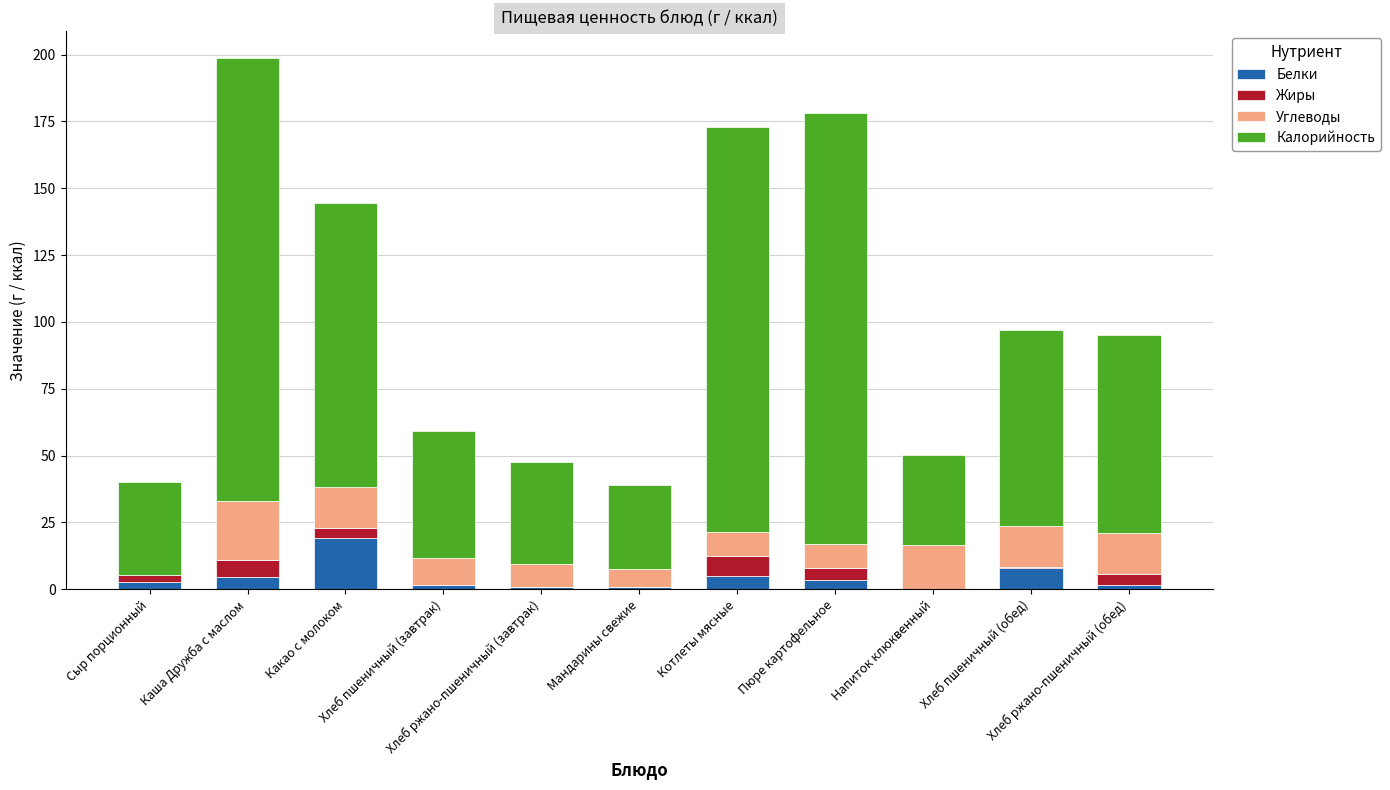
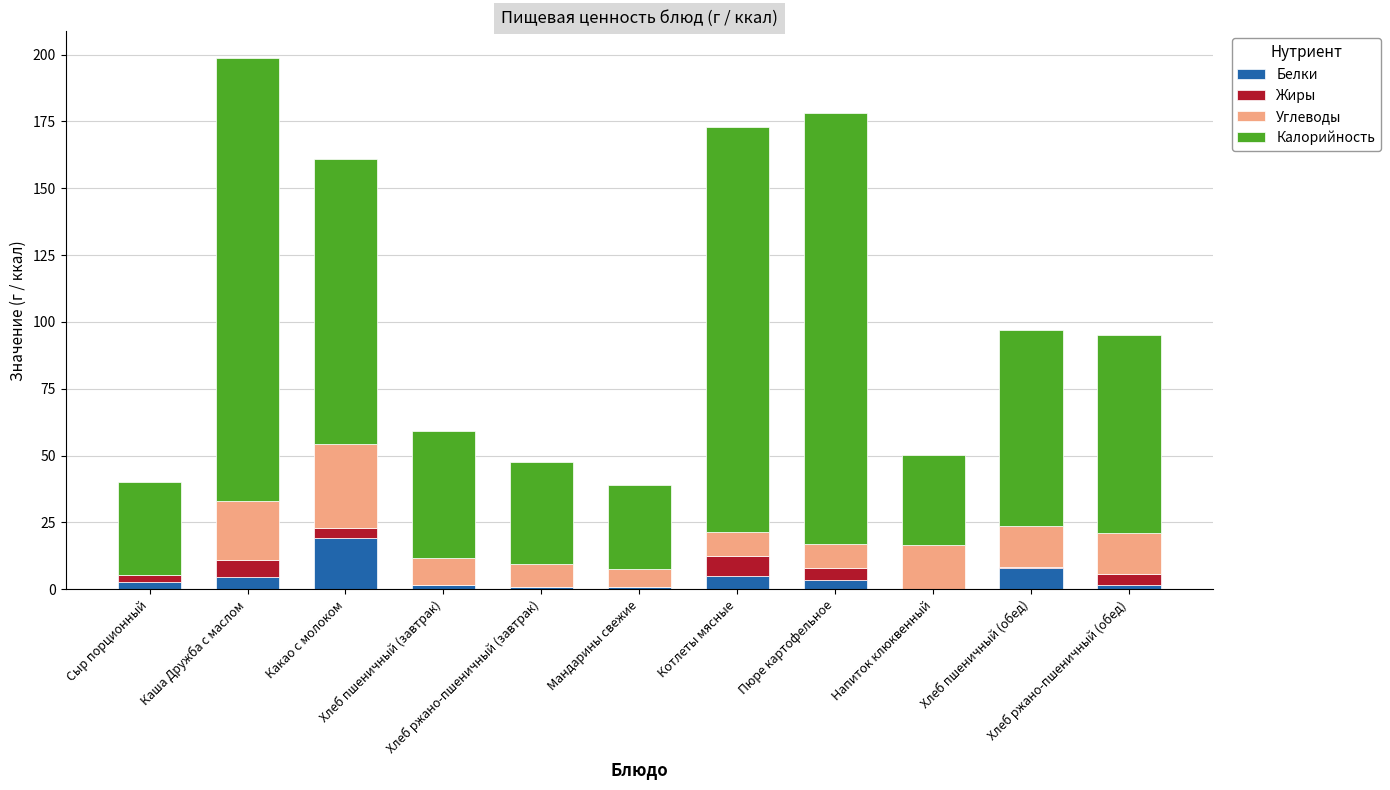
Углеводы, Какао с молоком: 15 -> 31
